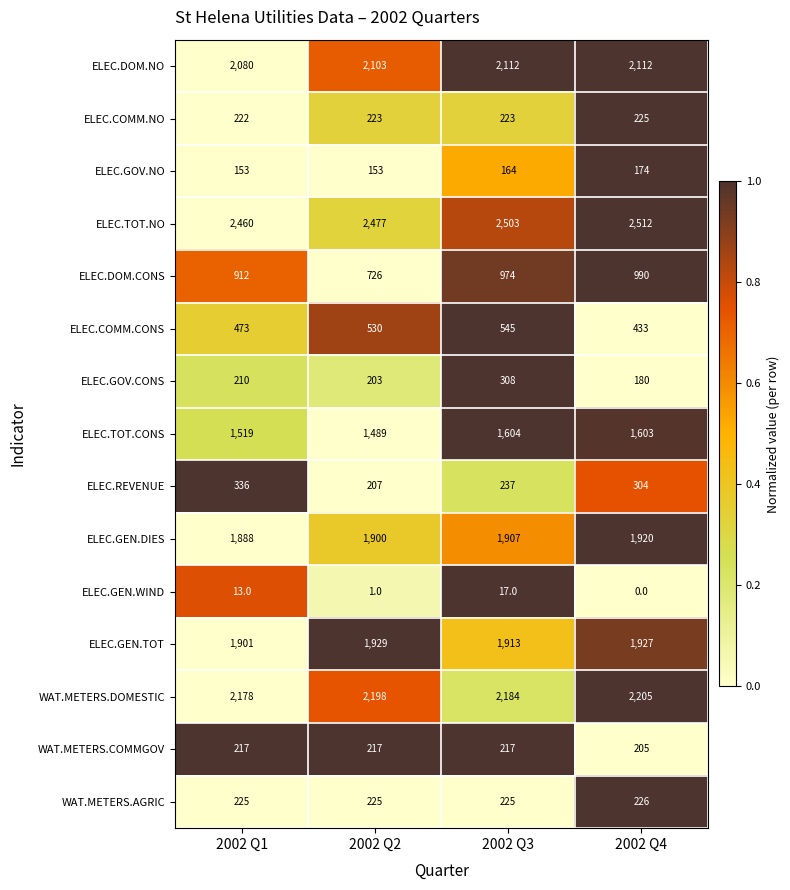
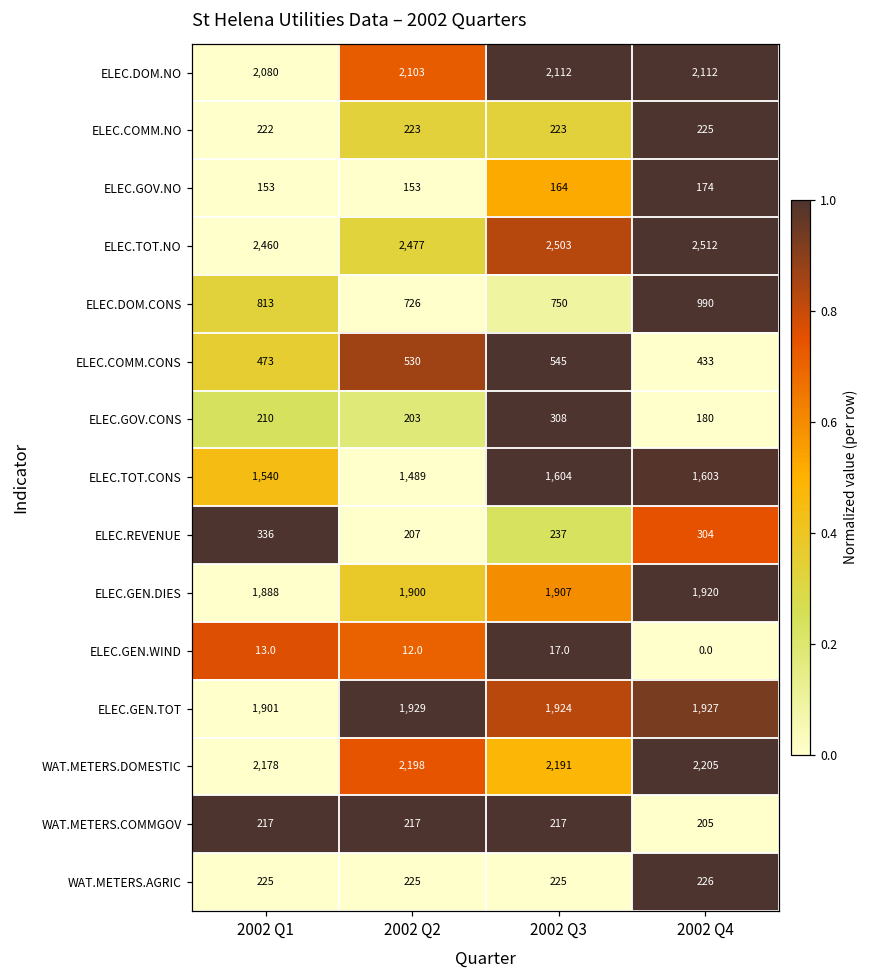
ELEC.DOM.CONS, 2002 Q1: 912 -> 813
ELEC.DOM.CONS, 2002 Q3: 974 -> 750
ELEC.TOT.CONS, 2002 Q1: 1,519 -> 1,540
ELEC.GEN.WIND, 2002 Q2: 1.0 -> 12.0
ELEC.GEN.TOT, 2002 Q3: 1,913 -> 1,924
WAT.METERS.DOMESTIC, 2002 Q3: 2,184 -> 2,191
